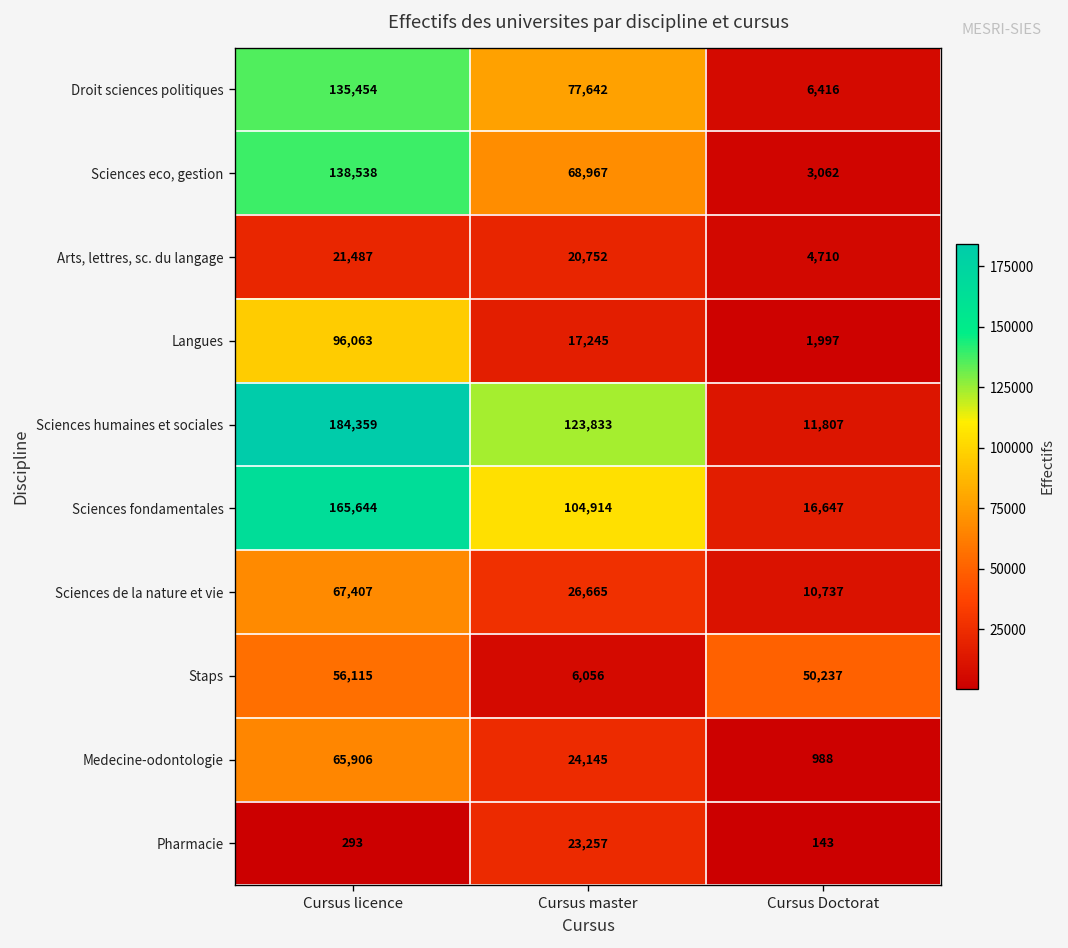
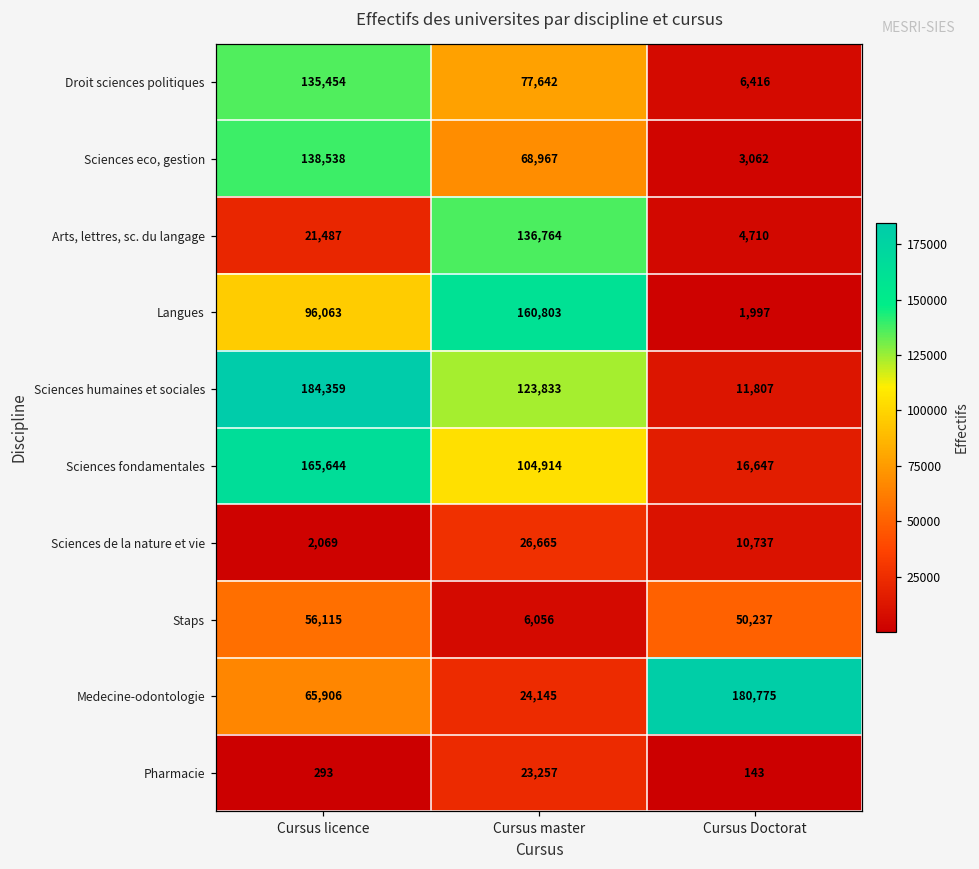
Arts, lettres, sc. du langage, Cursus master: 20,752 -> 136,764
Langues, Cursus master: 17,245 -> 160,803
Sciences de la nature et vie, Cursus licence: 67,407 -> 2,069
Medecine-odontologie, Cursus Doctorat: 988 -> 180,775
